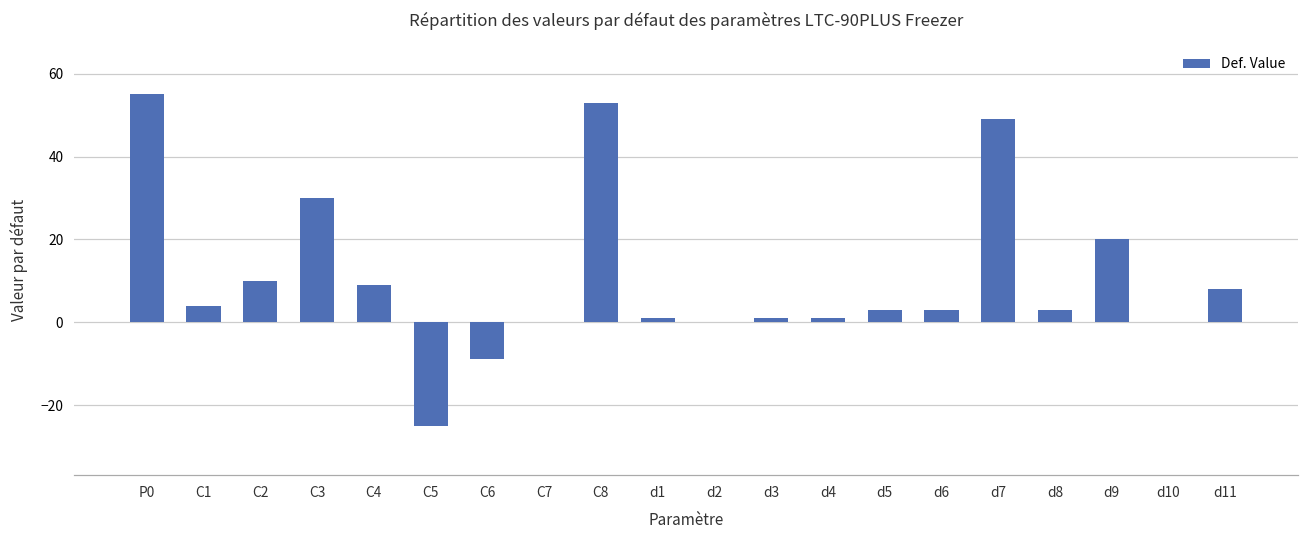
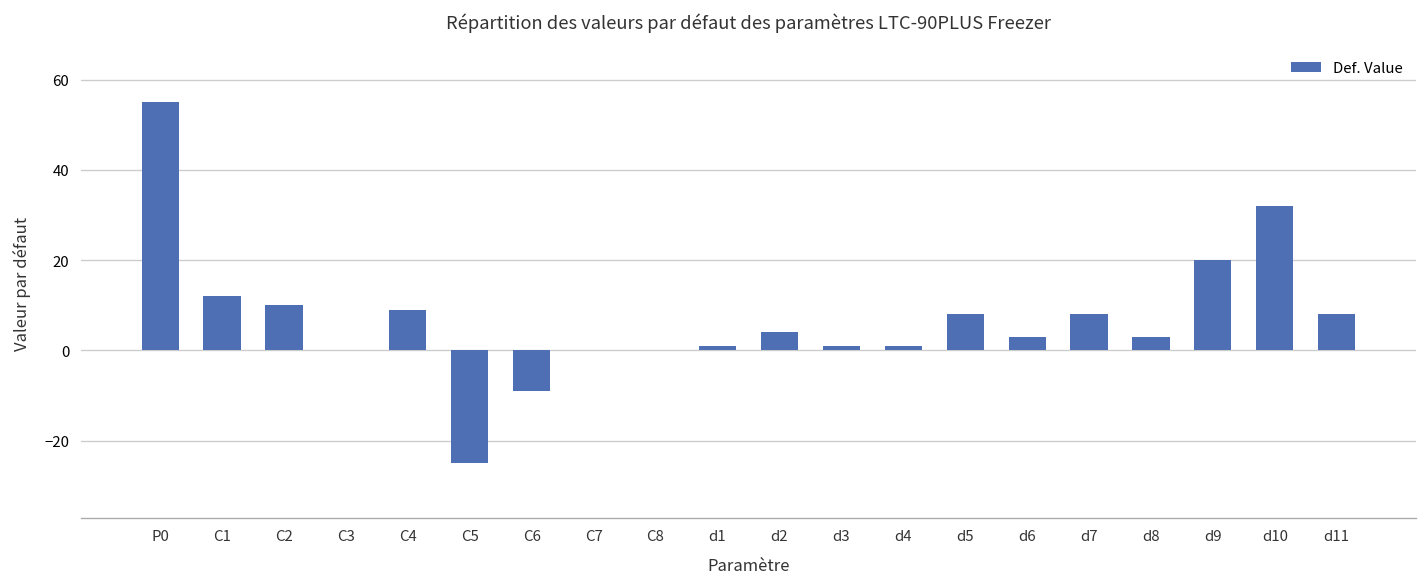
C1: 4 -> 12
C3: 30 -> 0
C8: 53 -> 0
d2: 0 -> 4
d5: 3 -> 8
d7: 49 -> 8
d10: 0 -> 32
